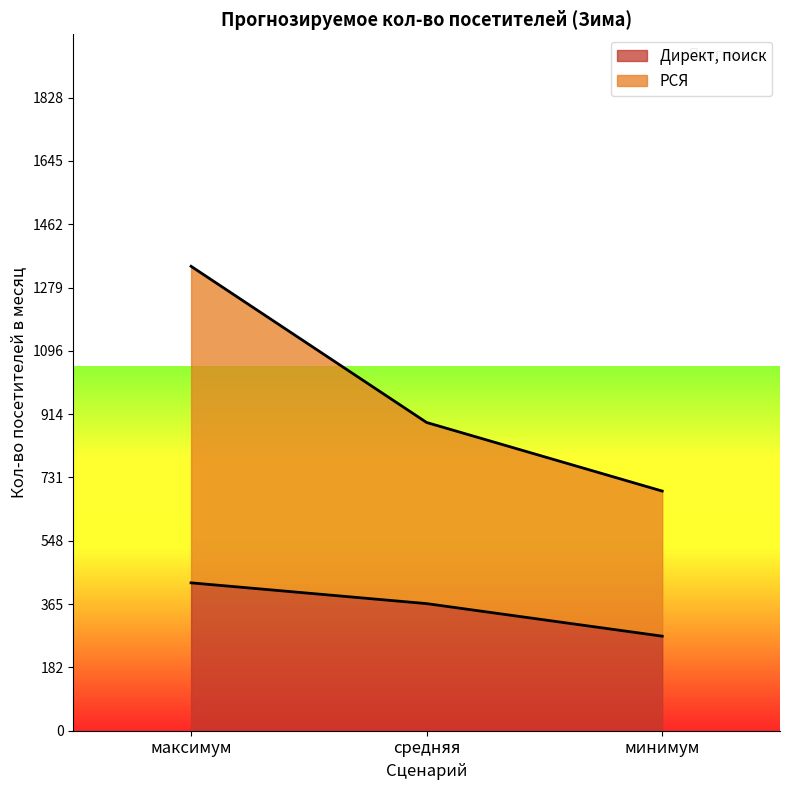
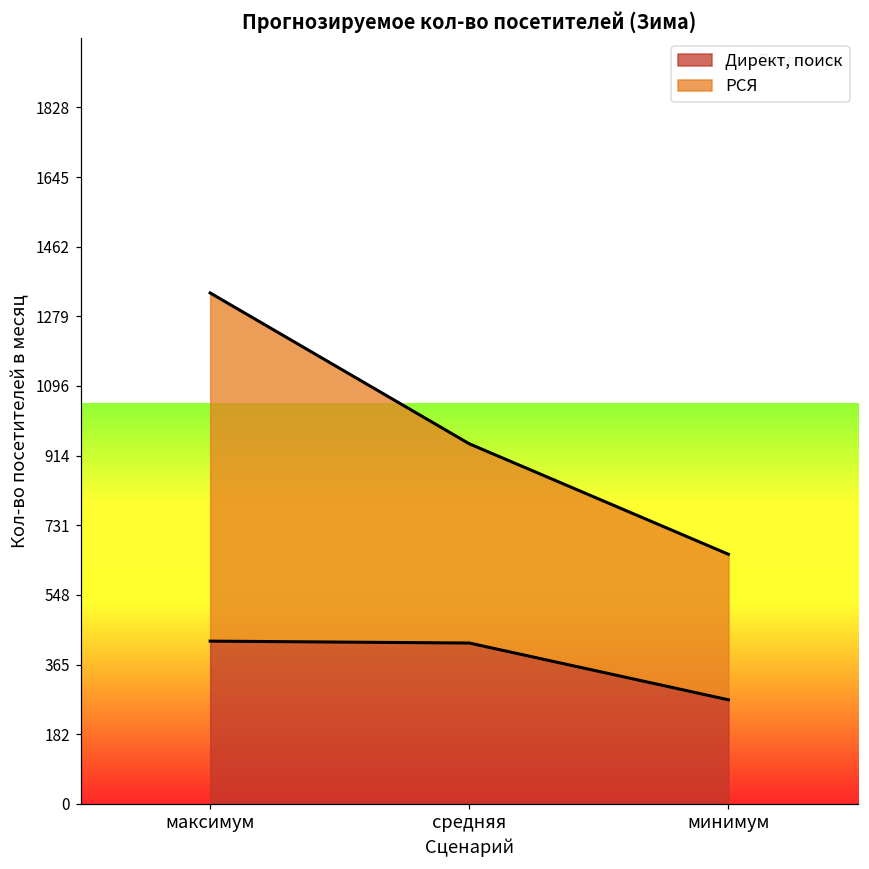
Директ, поиск, средняя: 370 -> 420
РСЯ, минимум: 420 -> 380
